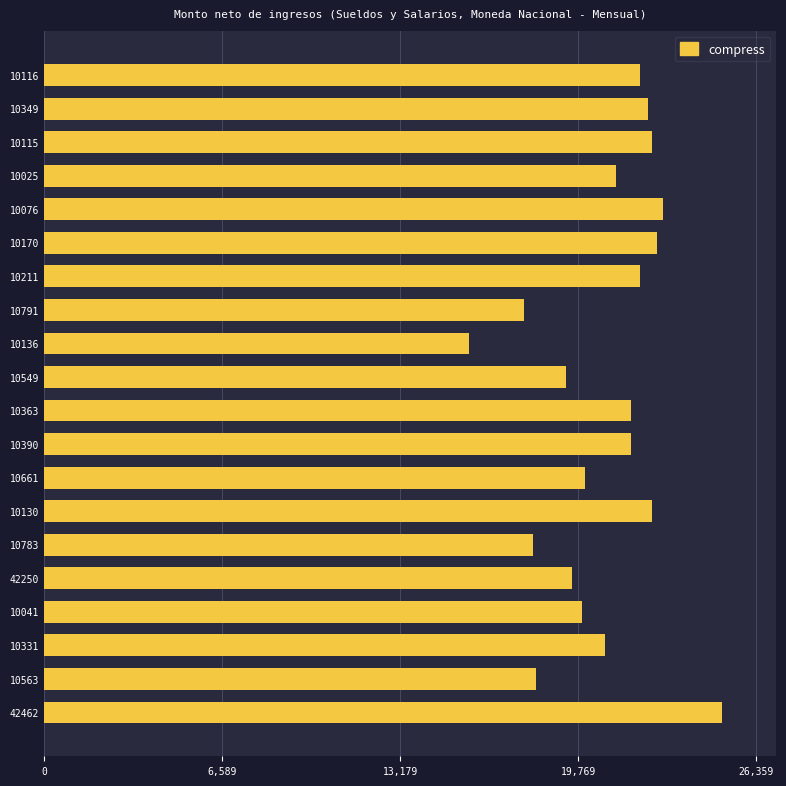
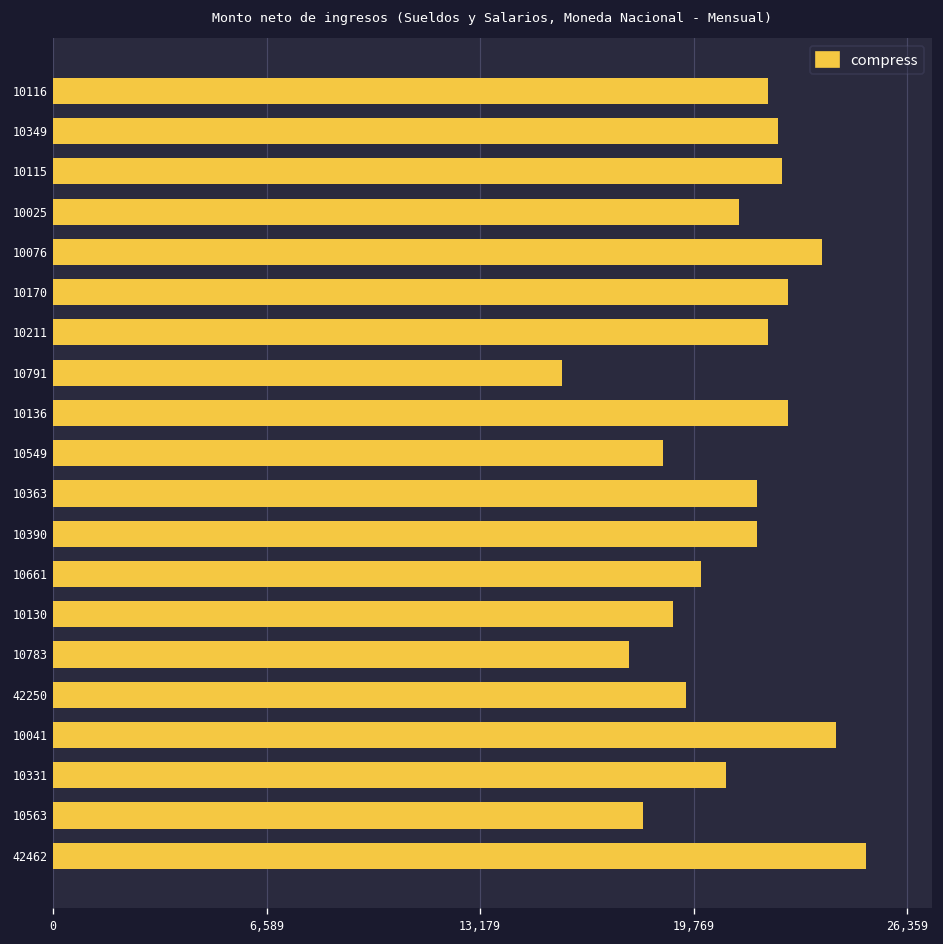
10076: 22,900 -> 23,700
10791: 17,800 -> 15,700
10136: 15,700 -> 22,700
10549: 19,300 -> 18,800
10130: 22,500 -> 19,100
10783: 18,100 -> 17,800
10041: 19,900 -> 24,200
